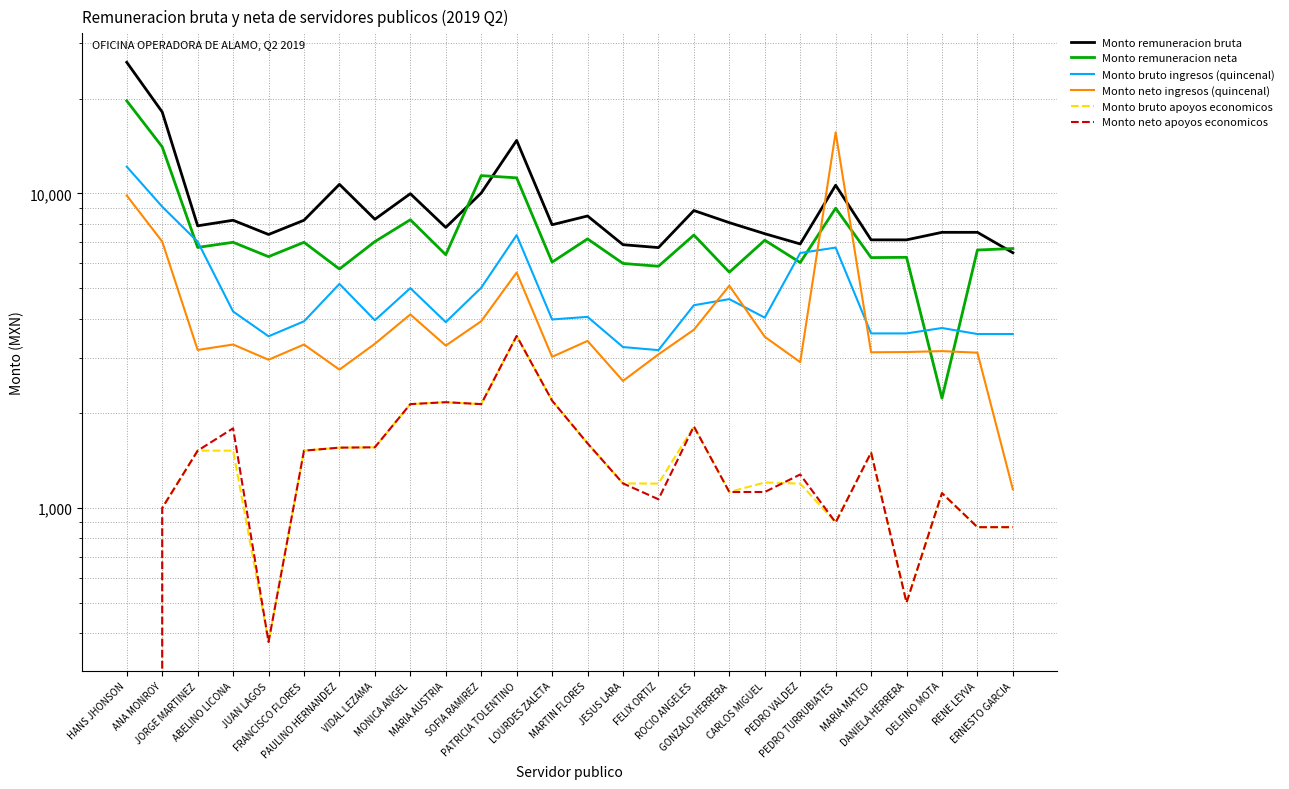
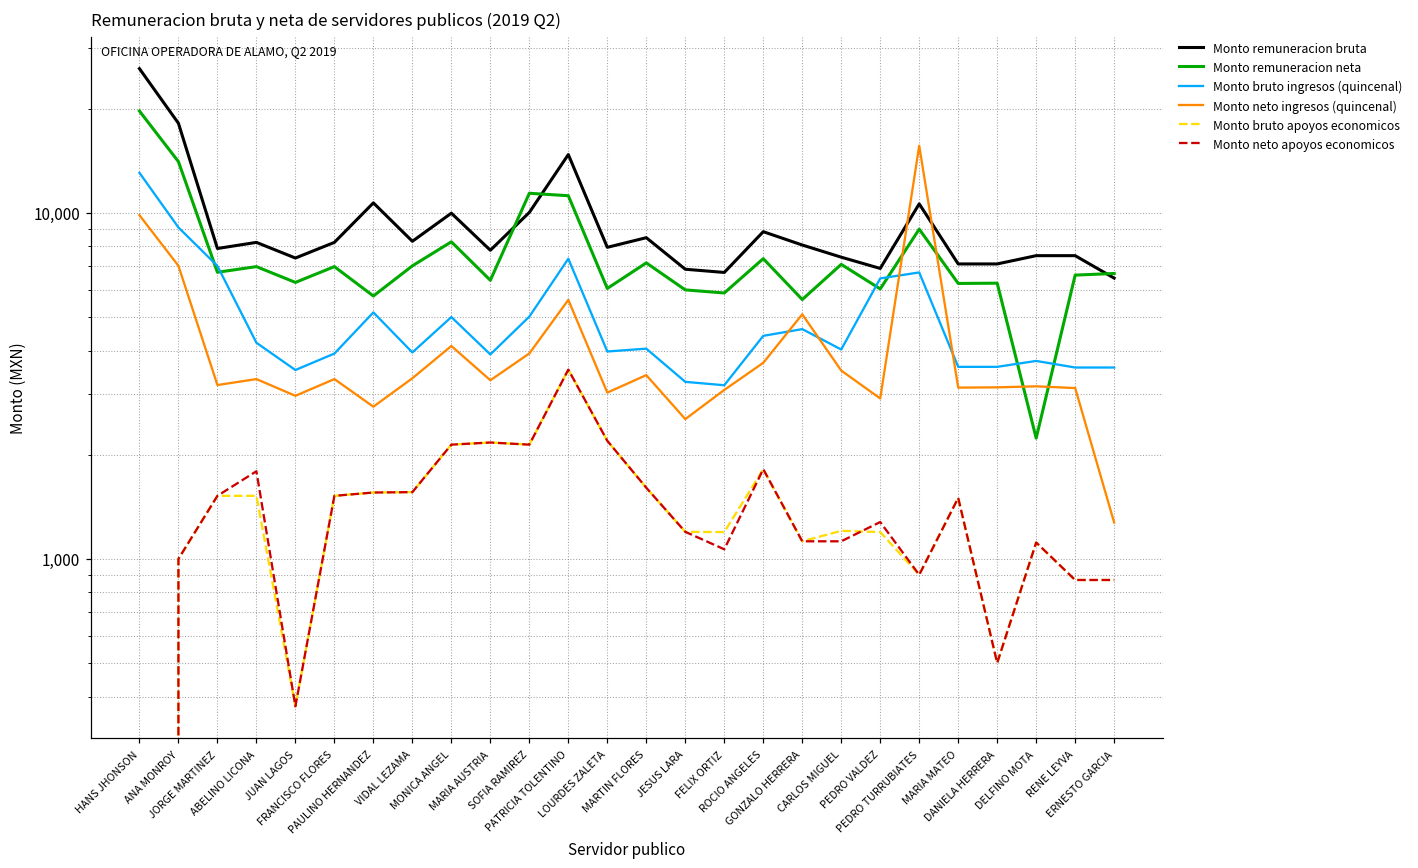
Monto bruto ingresos (quincenal), HANS JHONSON: 12,200 -> 13,100
Monto neto ingresos (quincenal), ERNESTO GARCIA: 1,150 -> 1,270
